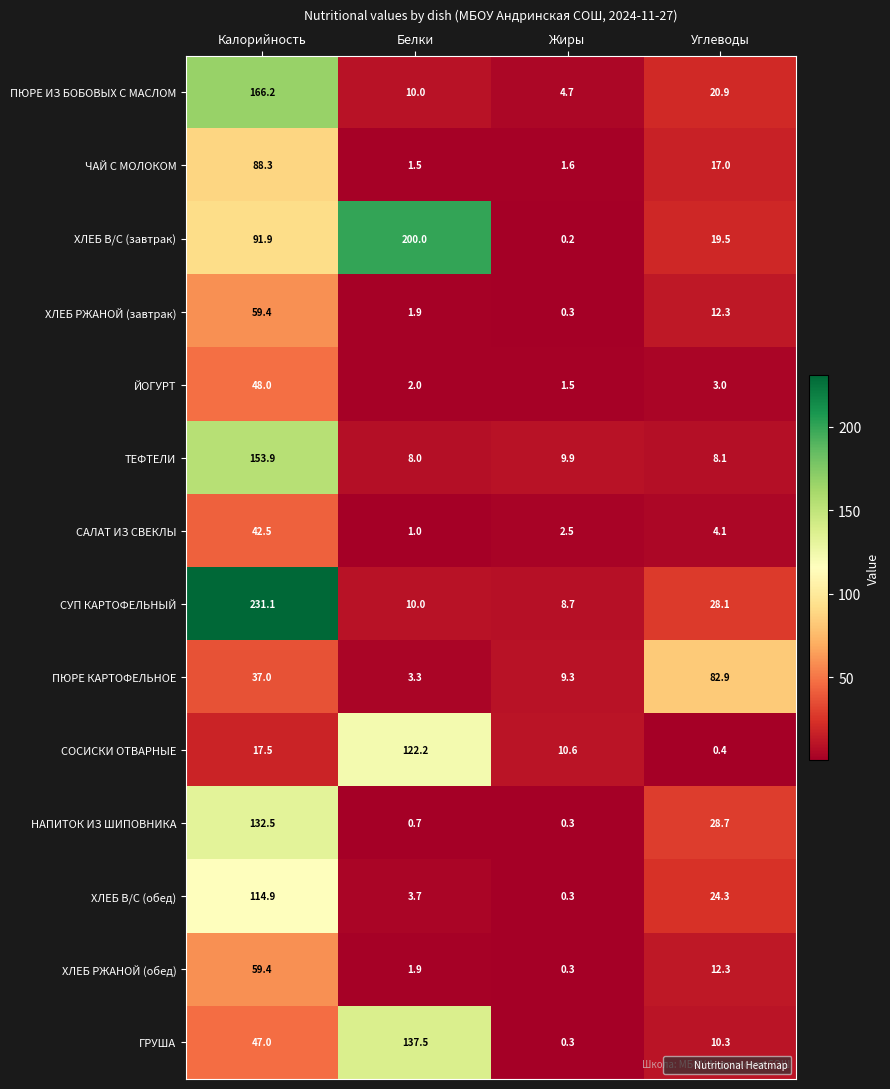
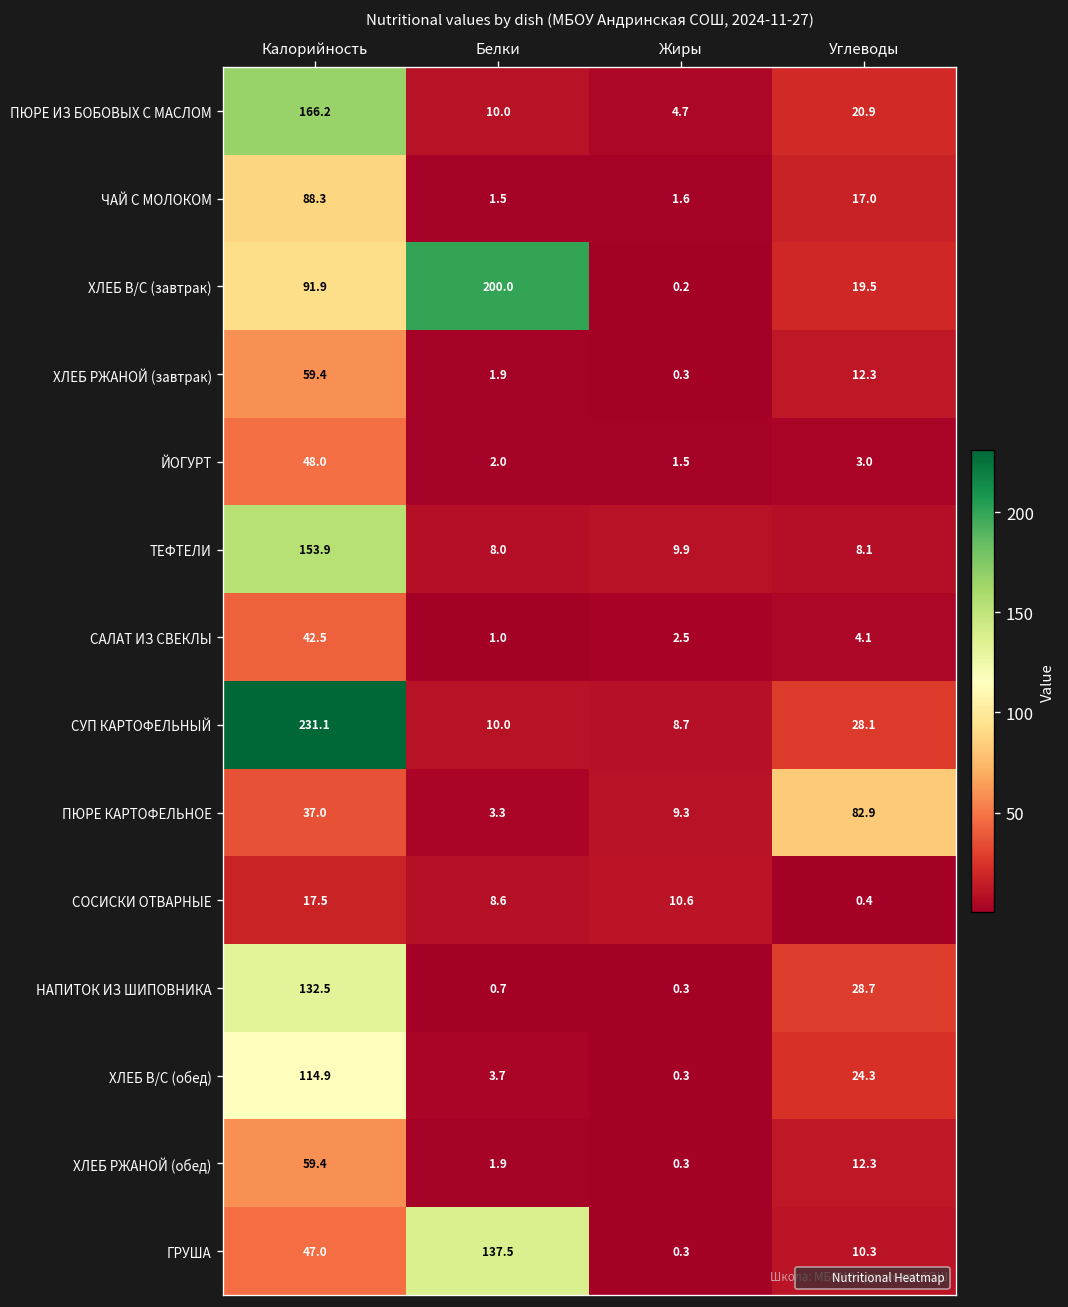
СОСИСКИ ОТВАРНЫЕ, Белки: 122.2 -> 8.6
